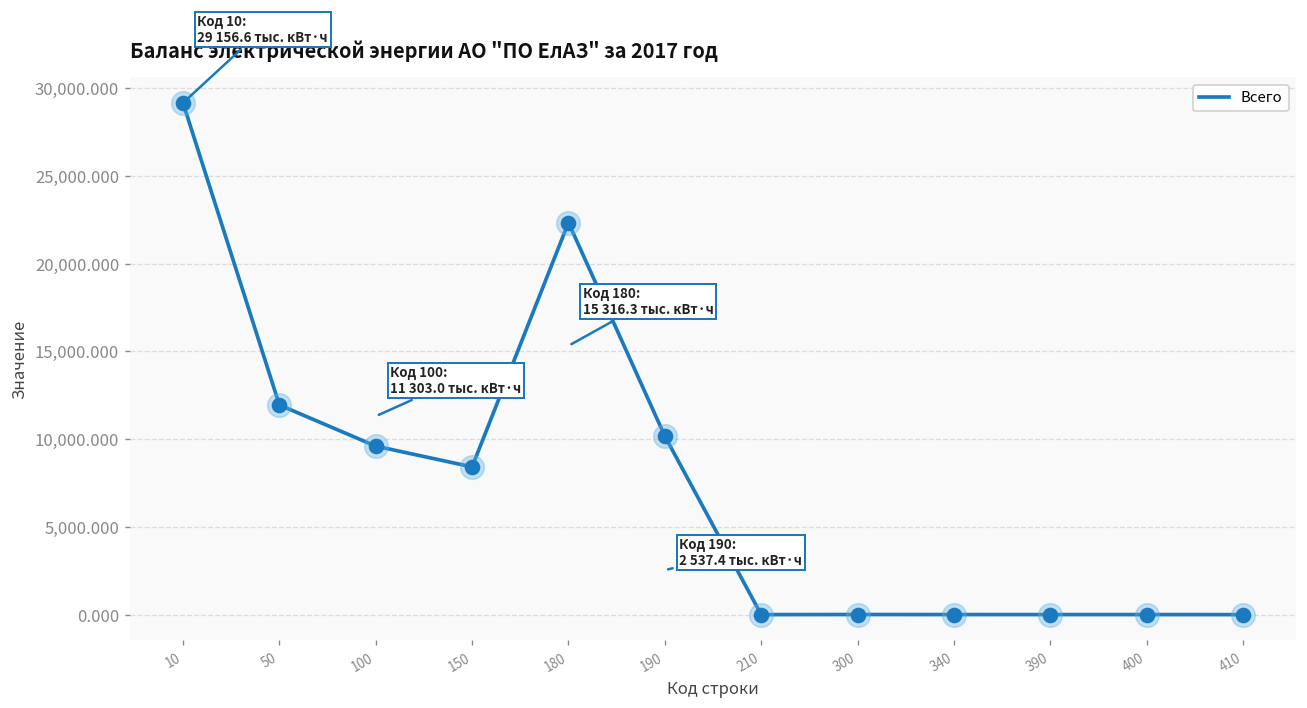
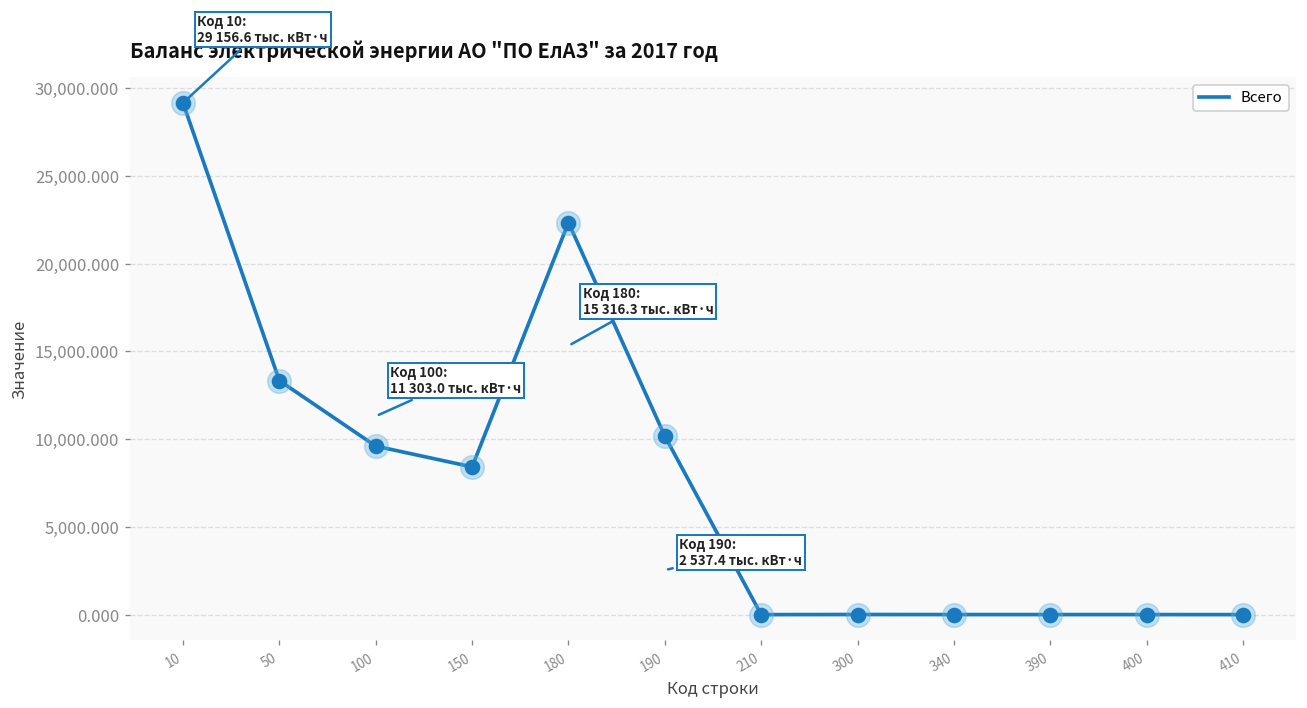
50: 11,900 -> 13,300
